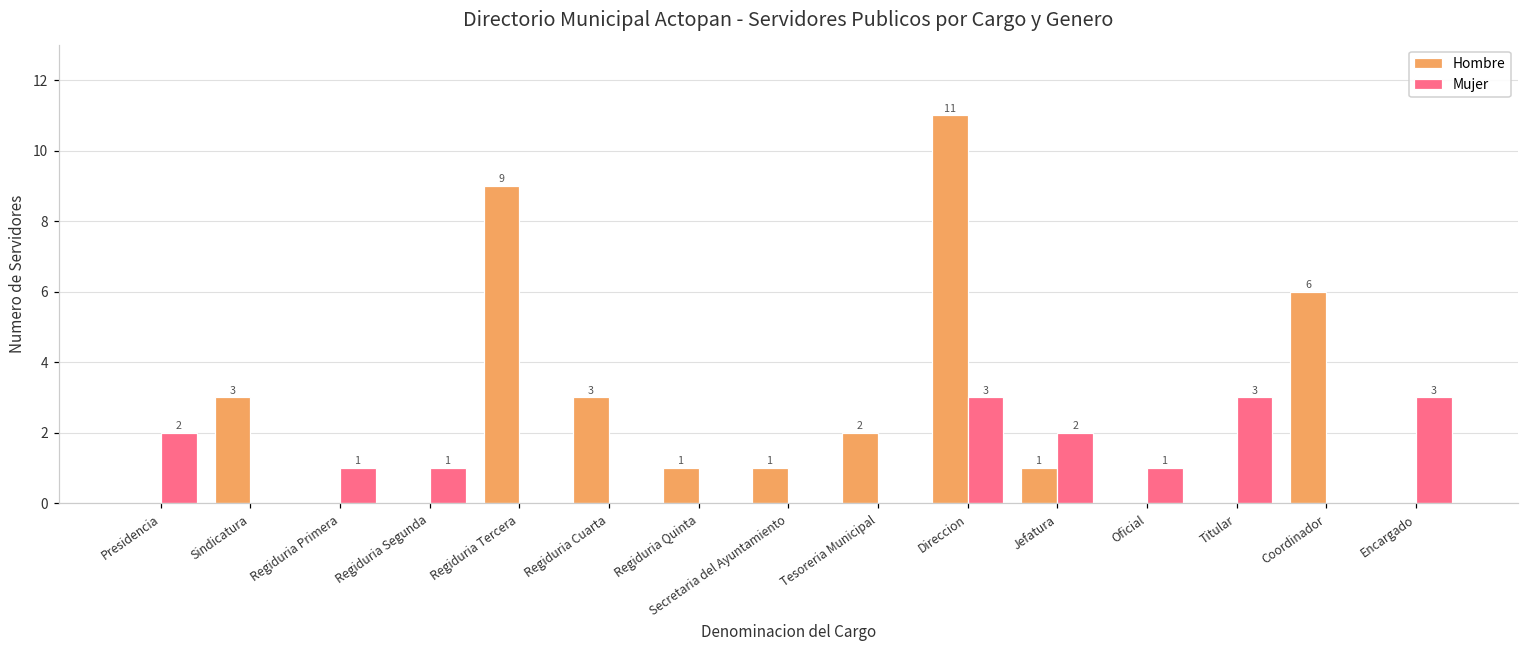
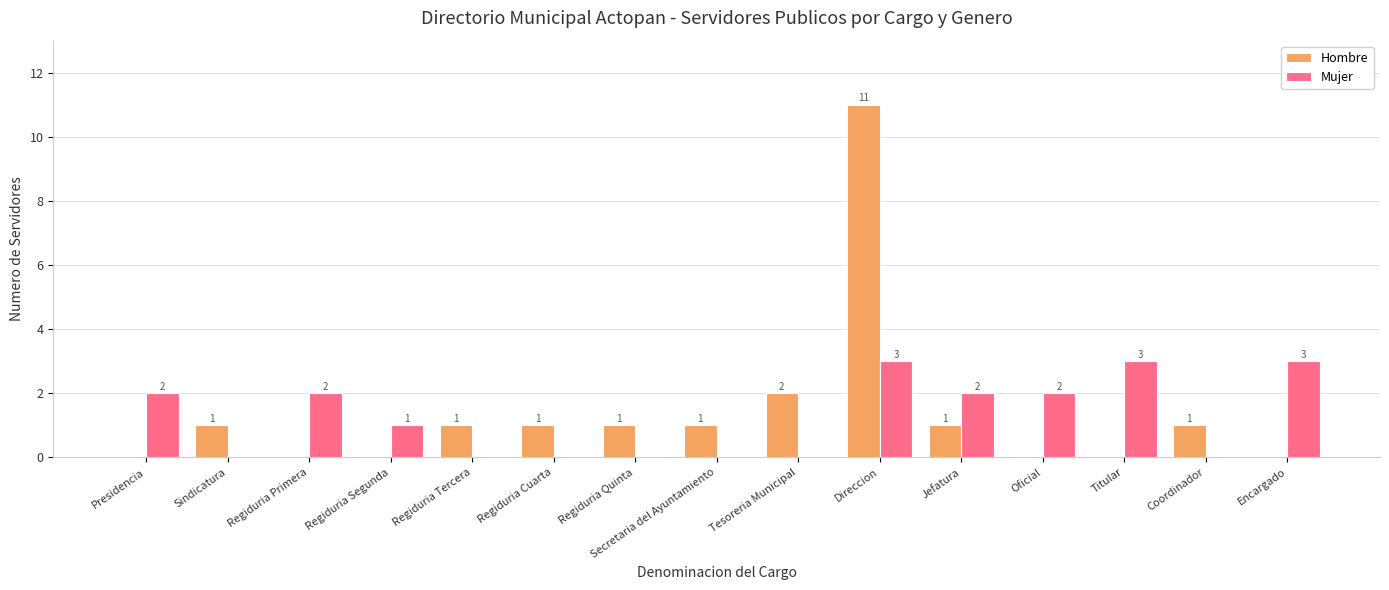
Hombre, Sindicatura: 3 -> 1
Mujer, Regiduria Primera: 1 -> 2
Hombre, Regiduria Tercera: 9 -> 1
Hombre, Regiduria Cuarta: 3 -> 1
Mujer, Oficial: 1 -> 2
Hombre, Coordinador: 6 -> 1
